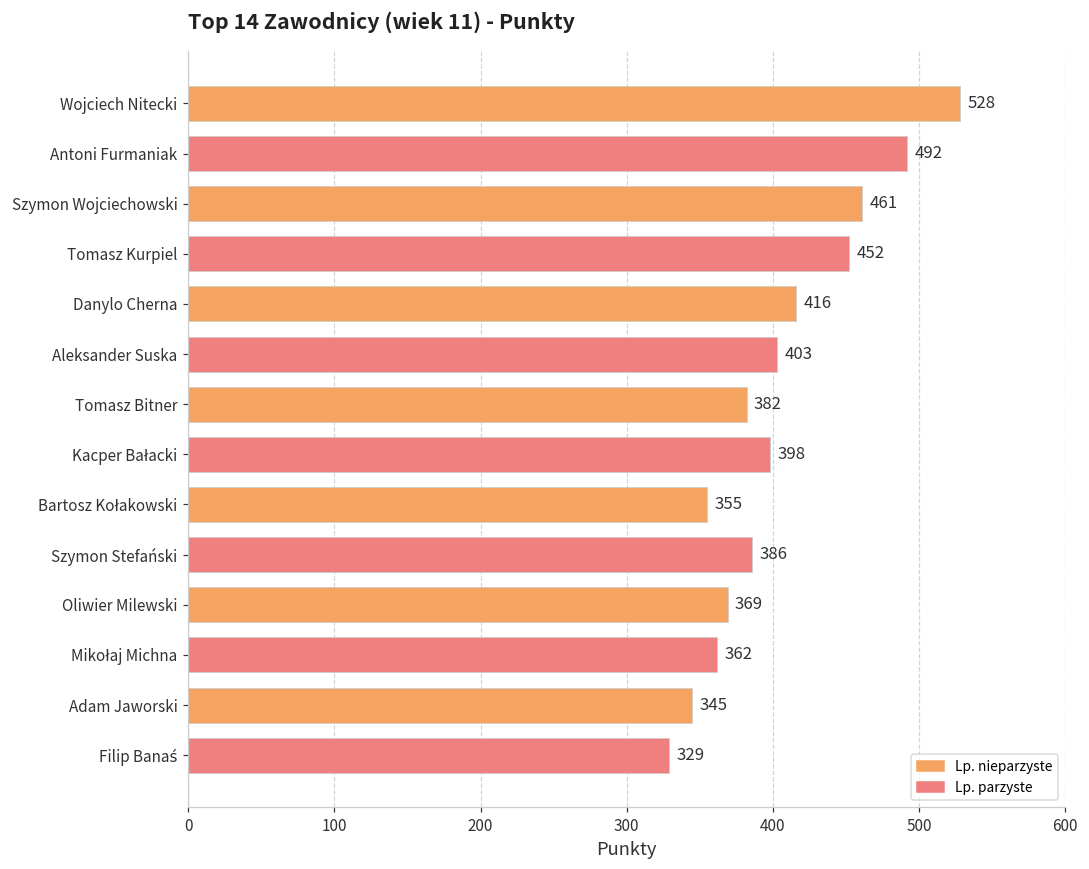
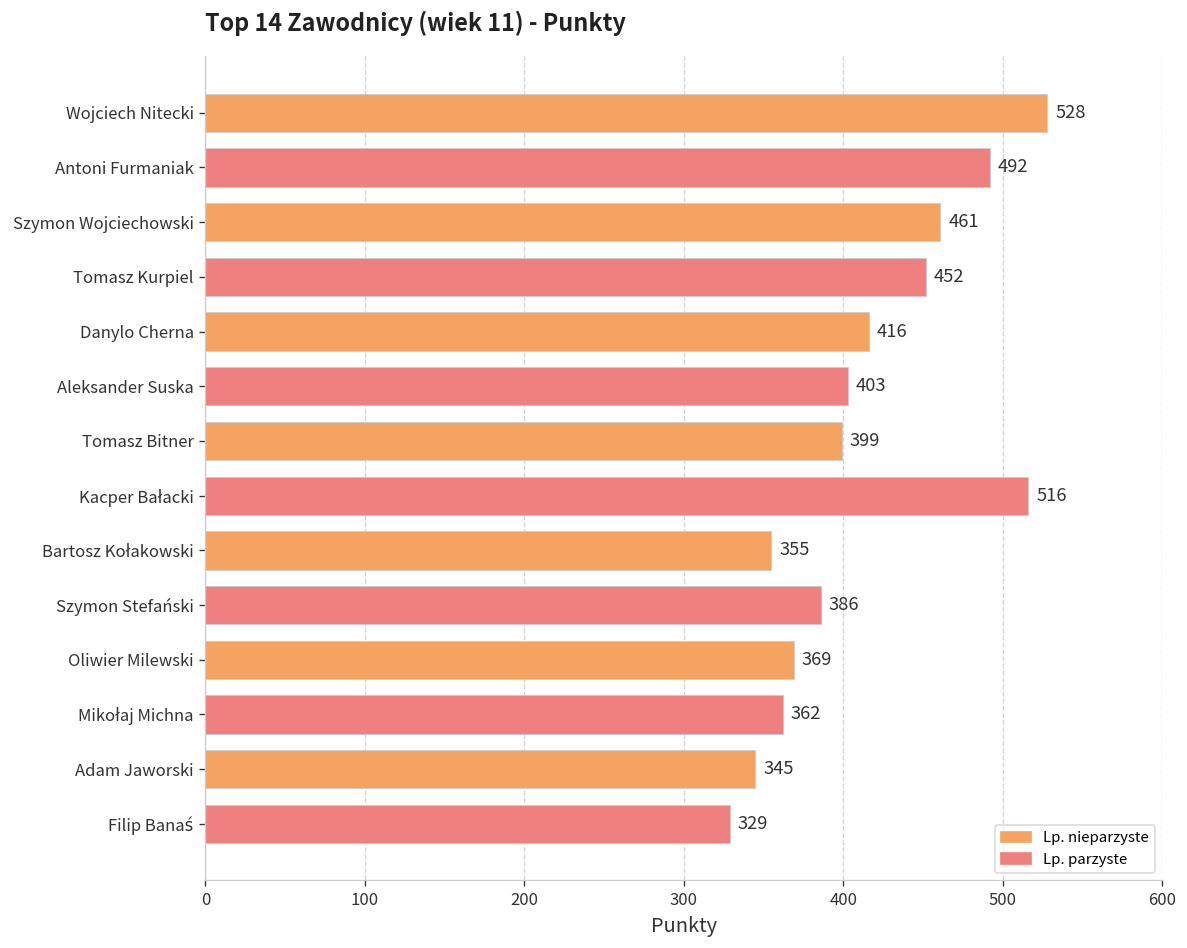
Tomasz Bitner: 382 -> 399
Kacper Bałacki: 398 -> 516
